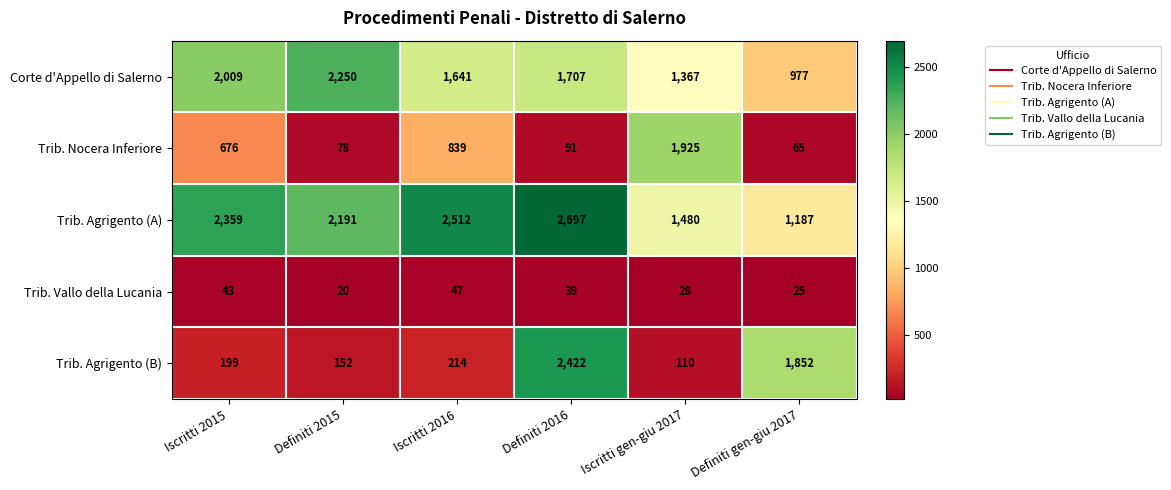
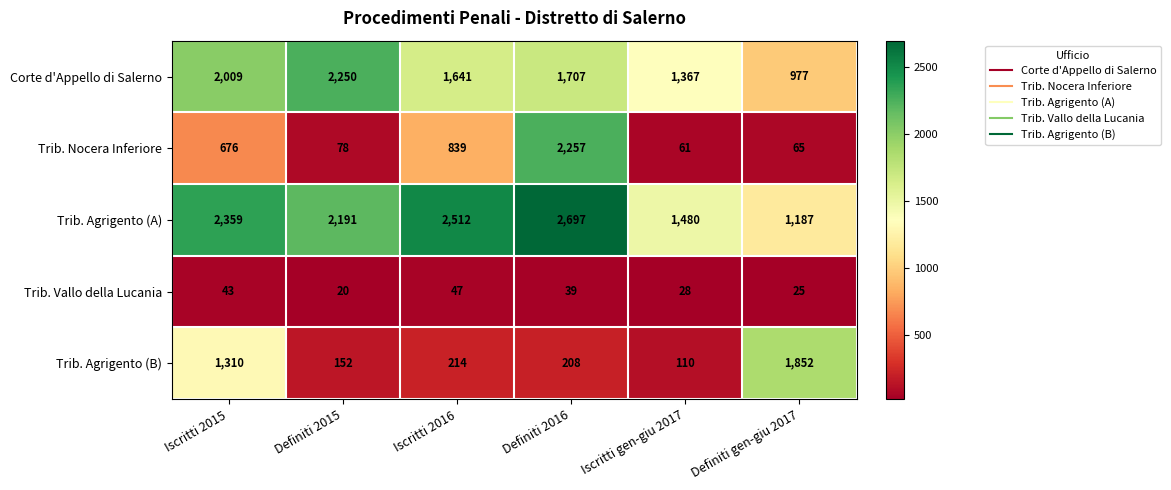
Trib. Nocera Inferiore, Definiti 2016: 91 -> 2,257
Trib. Nocera Inferiore, Iscritti gen-giu 2017: 1,925 -> 61
Trib. Agrigento (B), Iscritti 2015: 199 -> 1,310
Trib. Agrigento (B), Definiti 2016: 2,422 -> 208
